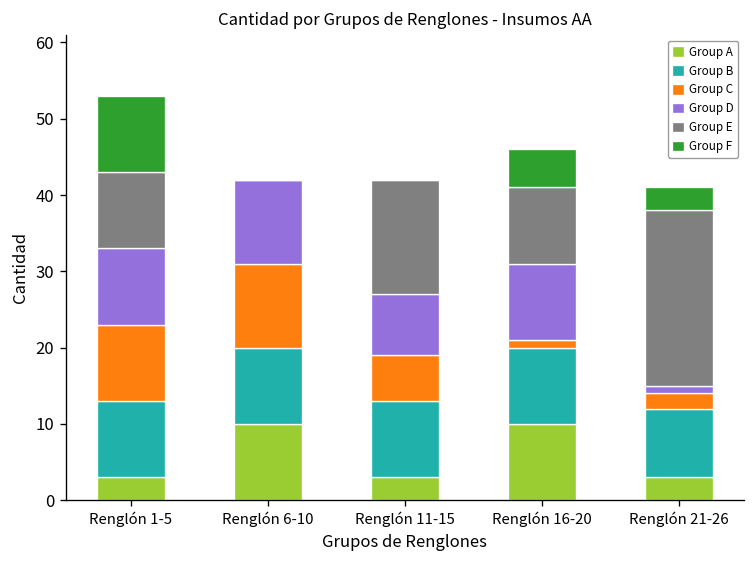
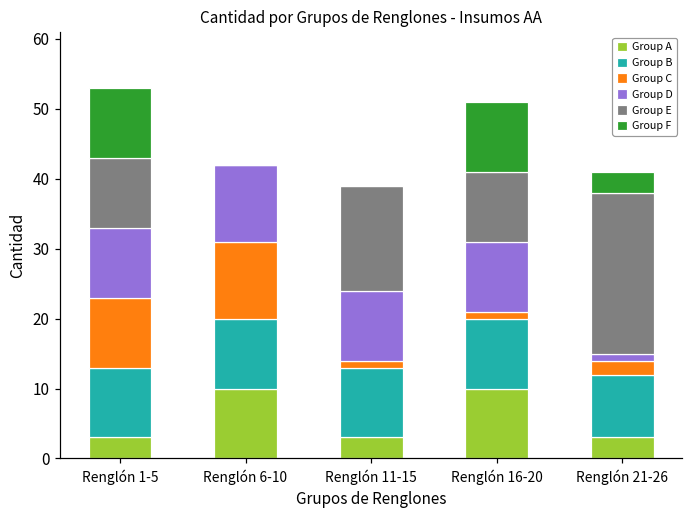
Group C, Renglón 11-15: 6 -> 1
Group D, Renglón 11-15: 8 -> 10
Group F, Renglón 16-20: 5 -> 10
